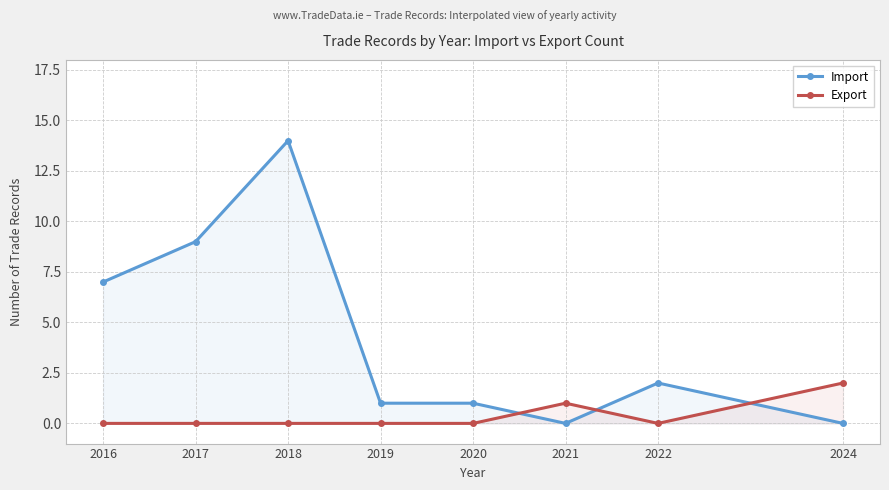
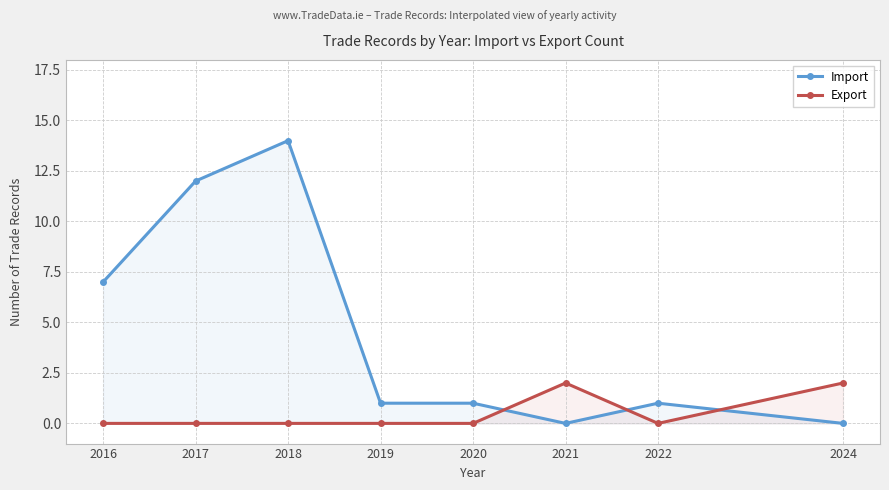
Import, 2017: 9 -> 12
Export, 2021: 1 -> 2
Import, 2022: 2 -> 1
